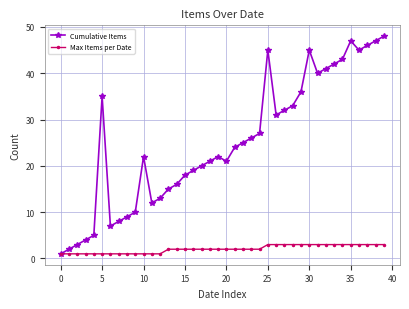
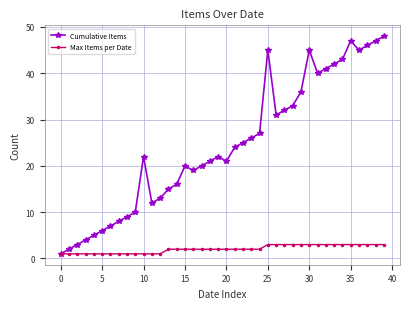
Cumulative Items, 5: 35 -> 6
Cumulative Items, 15: 18 -> 20
